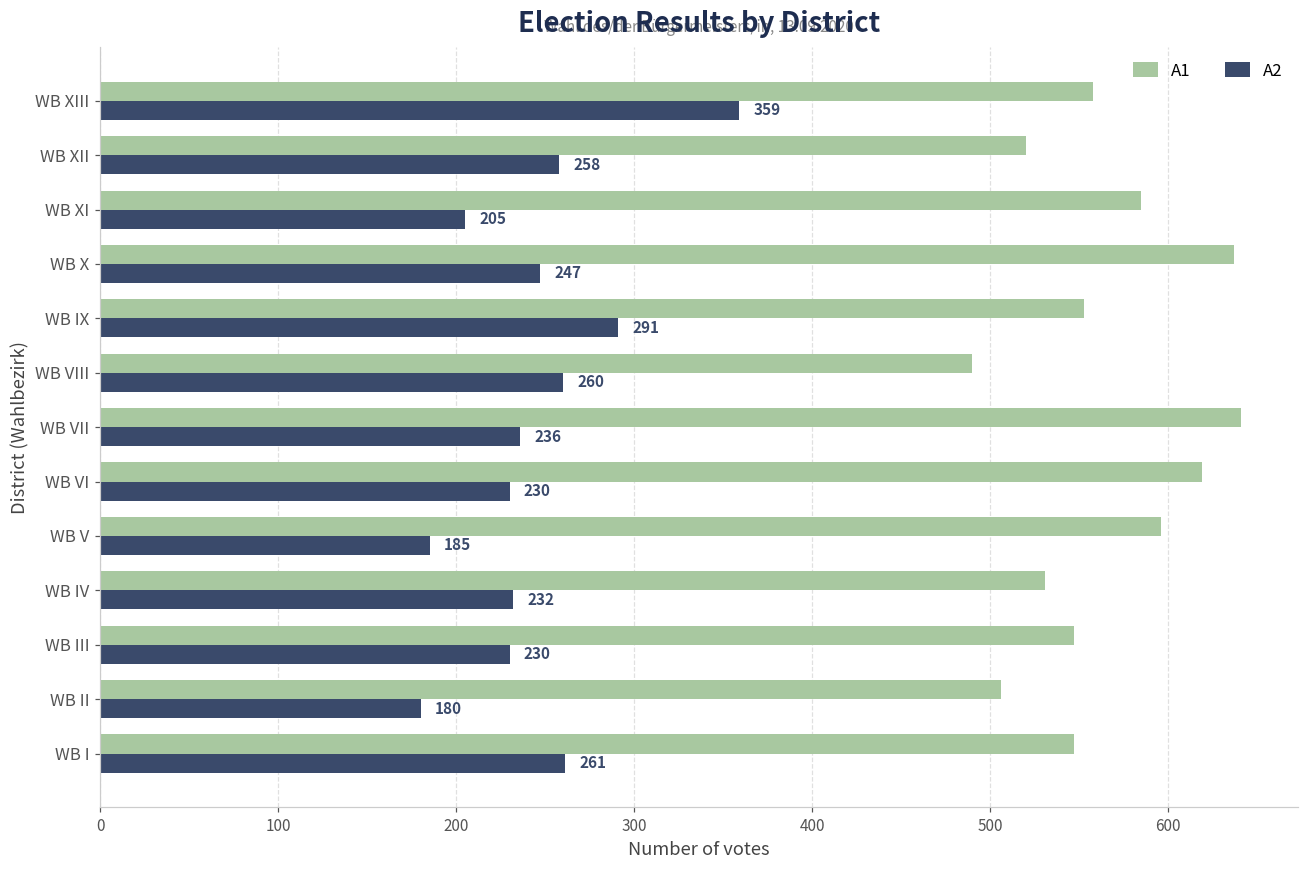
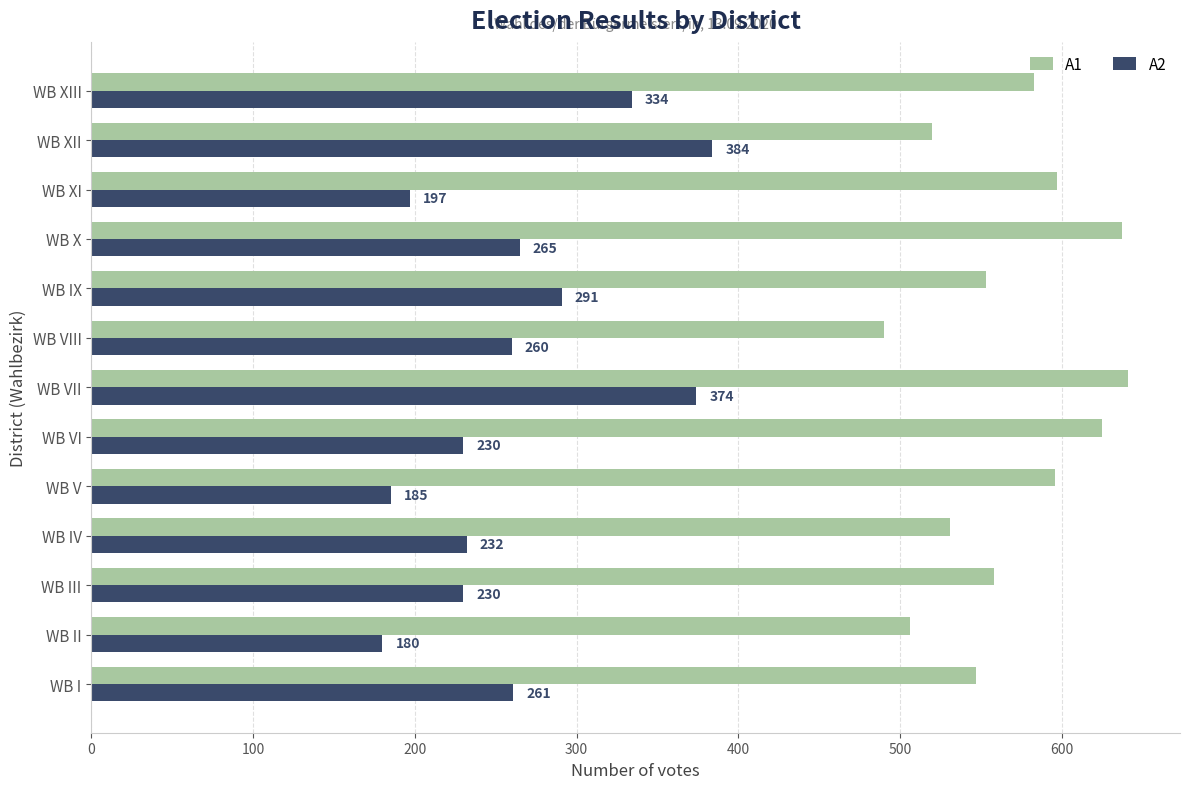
A1, WB XIII: 558 -> 583
A2, WB XIII: 359 -> 334
A2, WB XII: 258 -> 384
A1, WB XI: 585 -> 597
A2, WB XI: 205 -> 197
A2, WB X: 247 -> 265
A2, WB VII: 236 -> 374
A1, WB VI: 619 -> 625
A1, WB III: 547 -> 558
